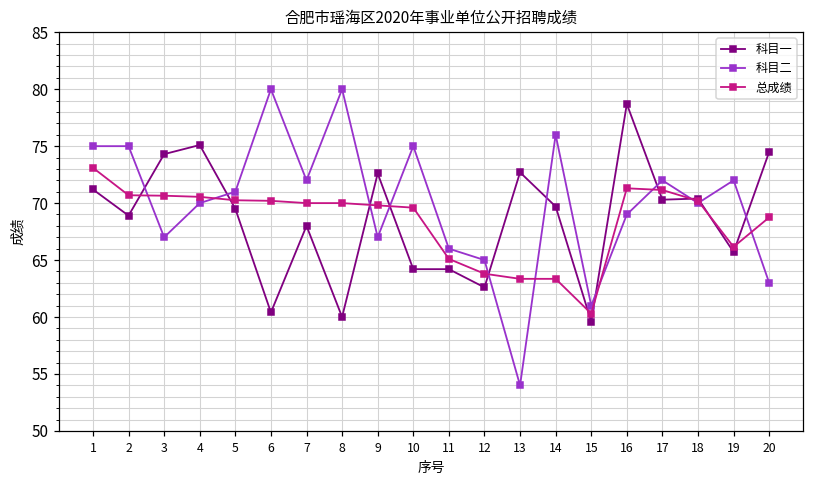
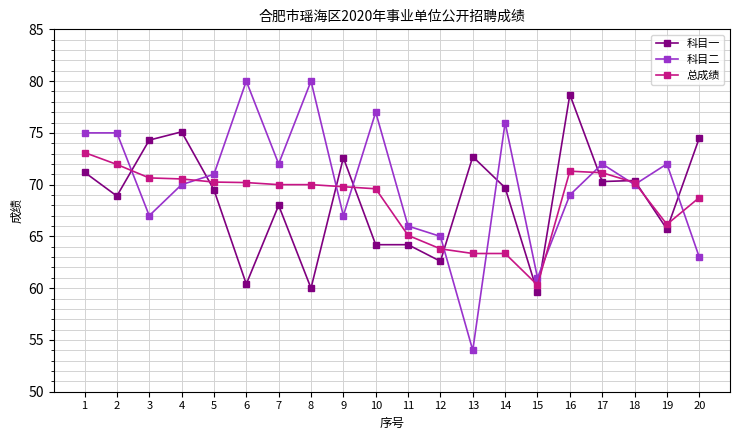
总成绩, 2: 70.7 -> 72.0
科目二, 10: 75 -> 77
